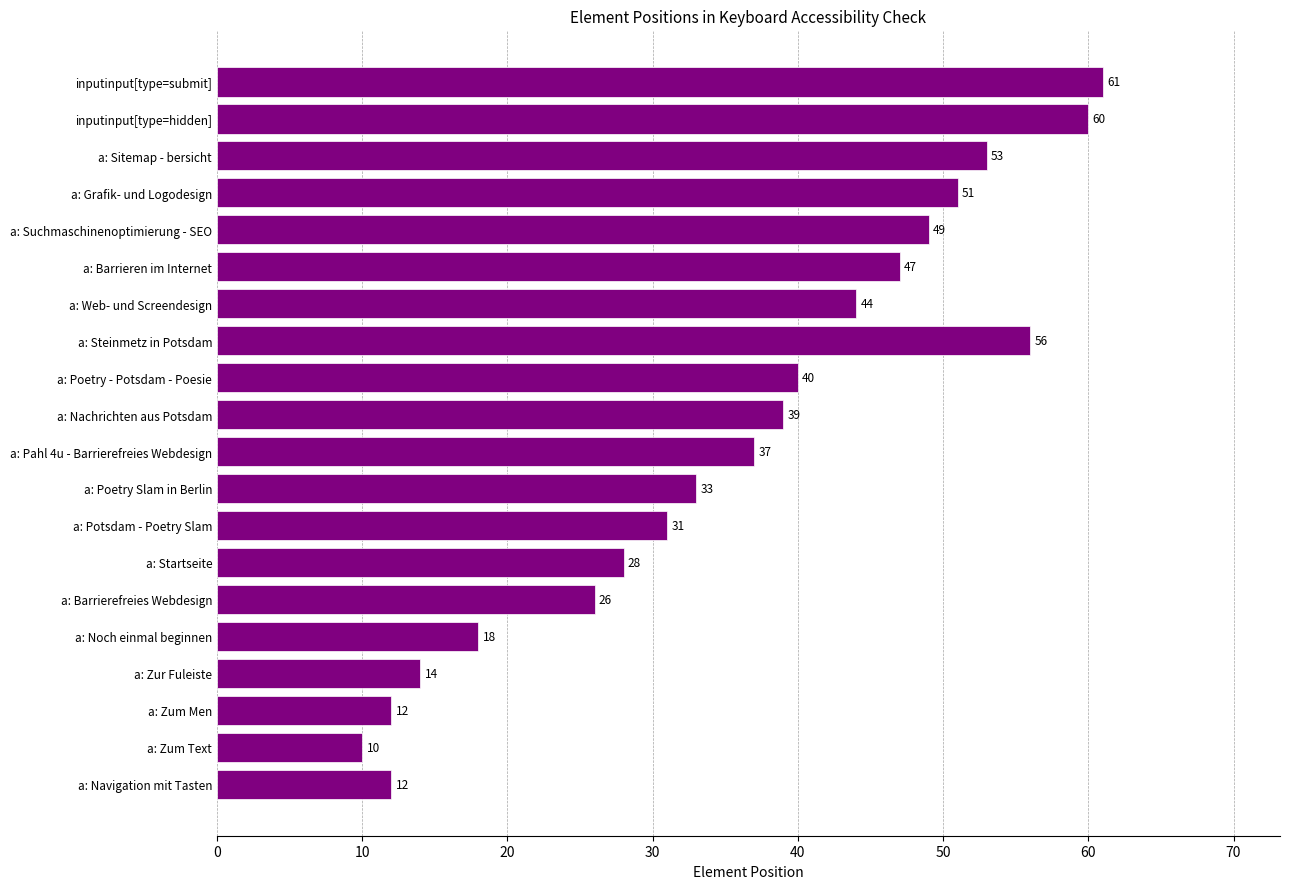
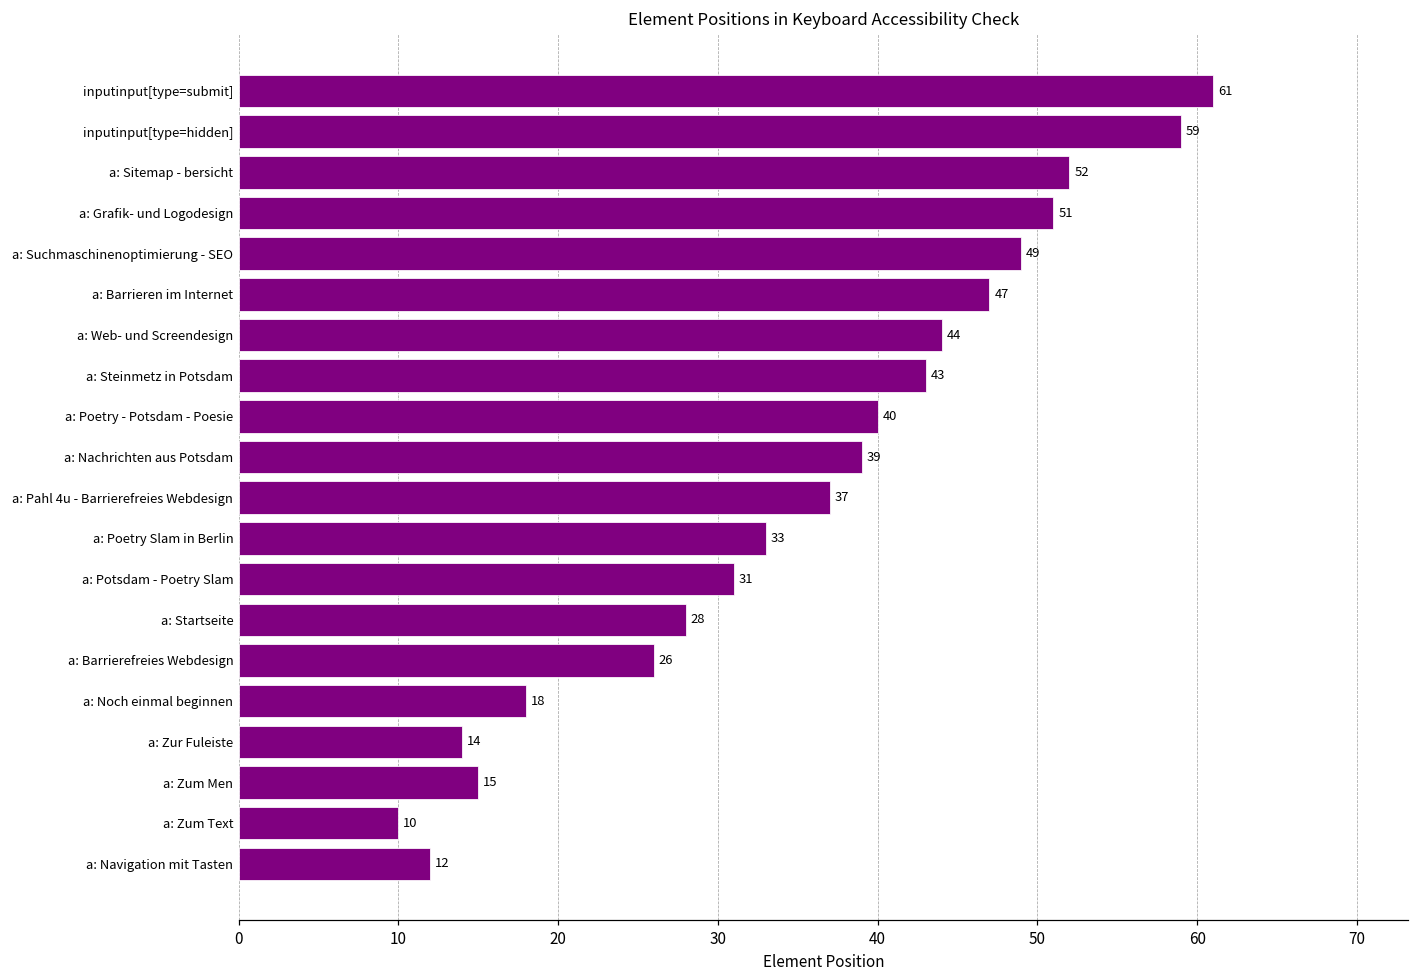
inputinput[type=hidden]: 60 -> 59
a: Sitemap - bersicht: 53 -> 52
a: Steinmetz in Potsdam: 56 -> 43
a: Zum Men: 12 -> 15
